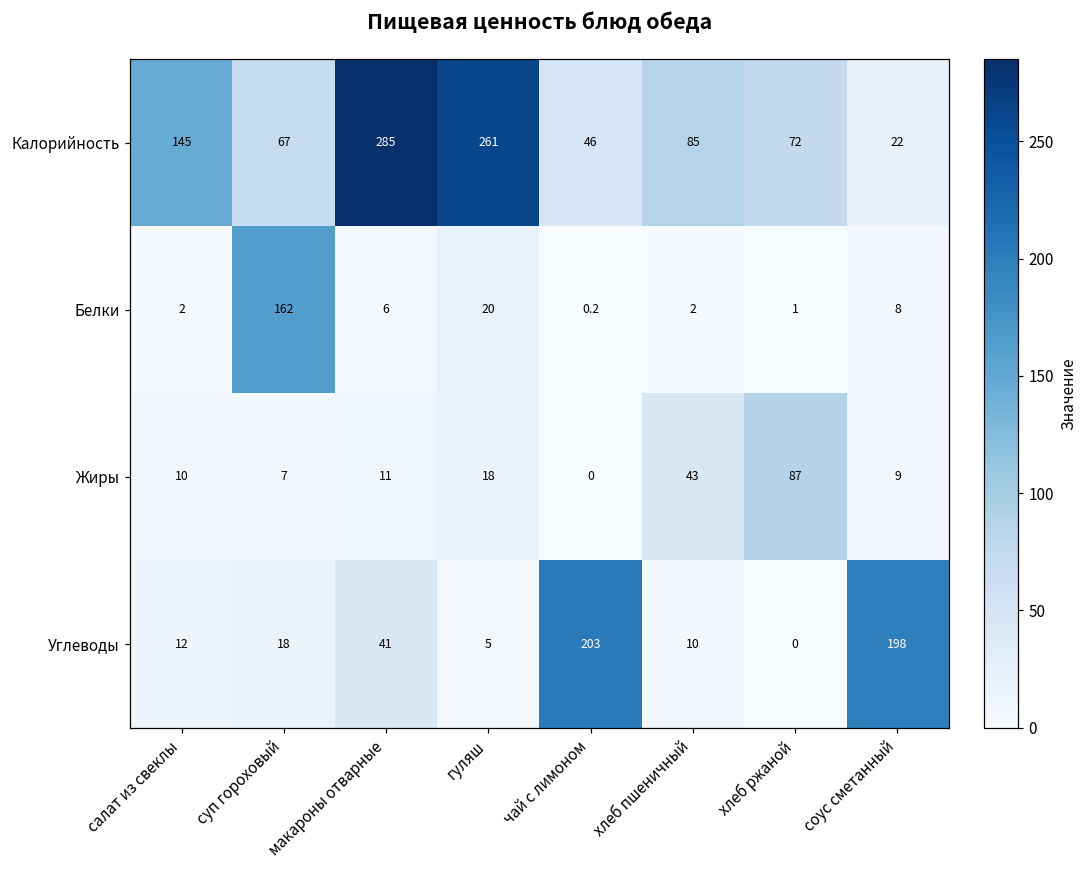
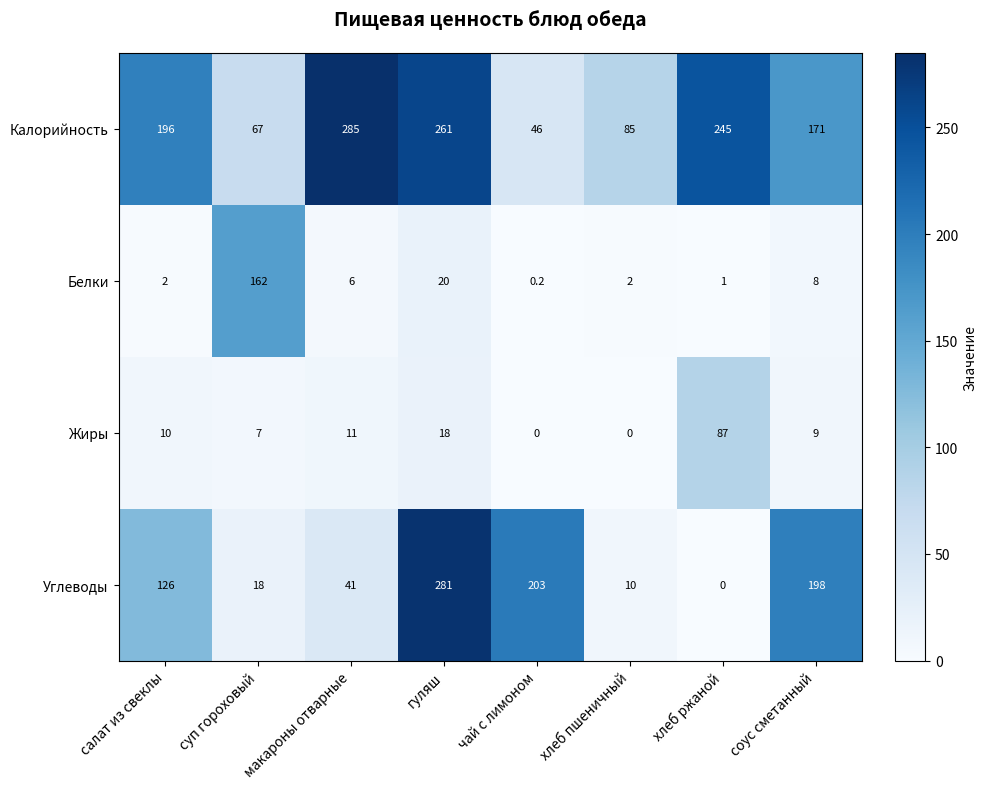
Калорийность, салат из свеклы: 145 -> 196
Калорийность, хлеб ржаной: 72 -> 245
Калорийность, соус сметанный: 22 -> 171
Жиры, хлеб пшеничный: 43 -> 0
Углеводы, салат из свеклы: 12 -> 126
Углеводы, гуляш: 5 -> 281
